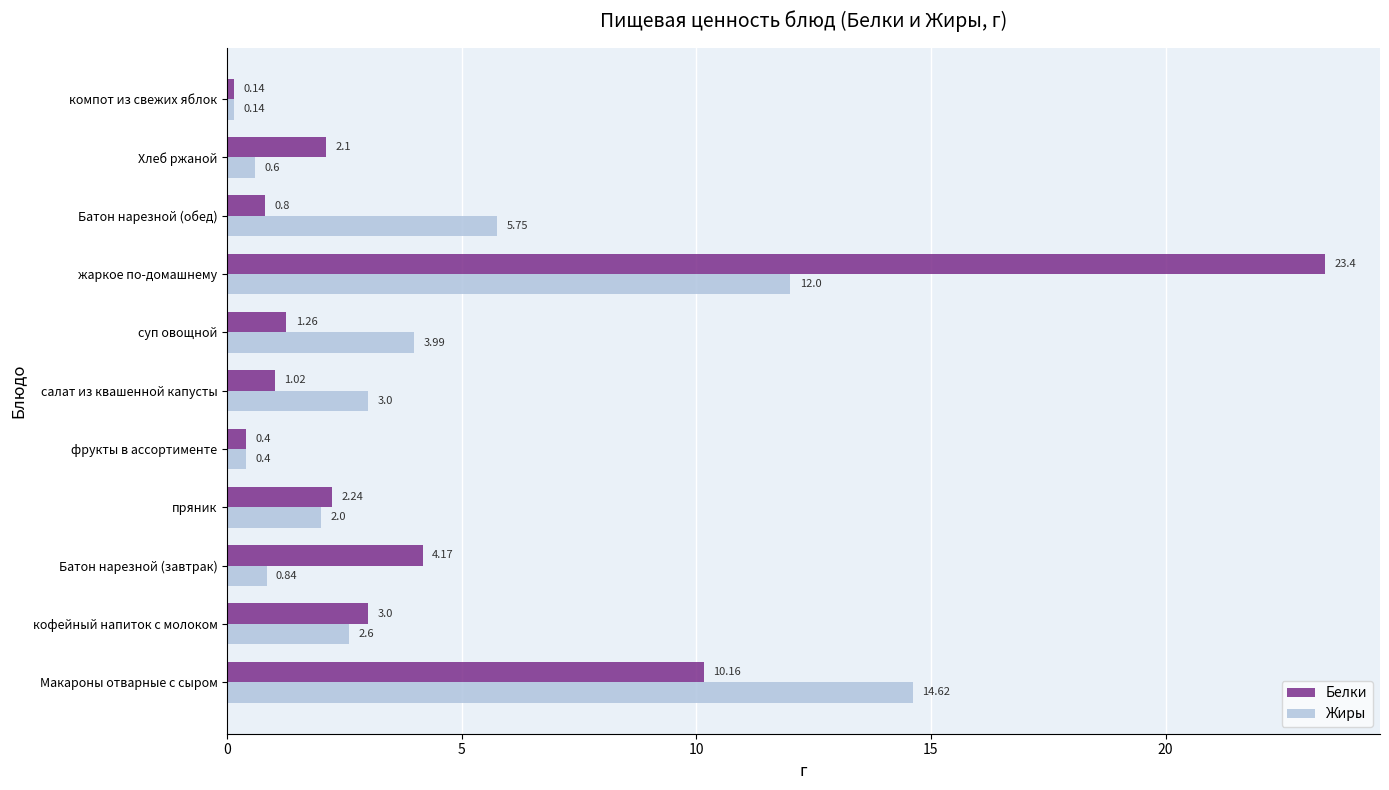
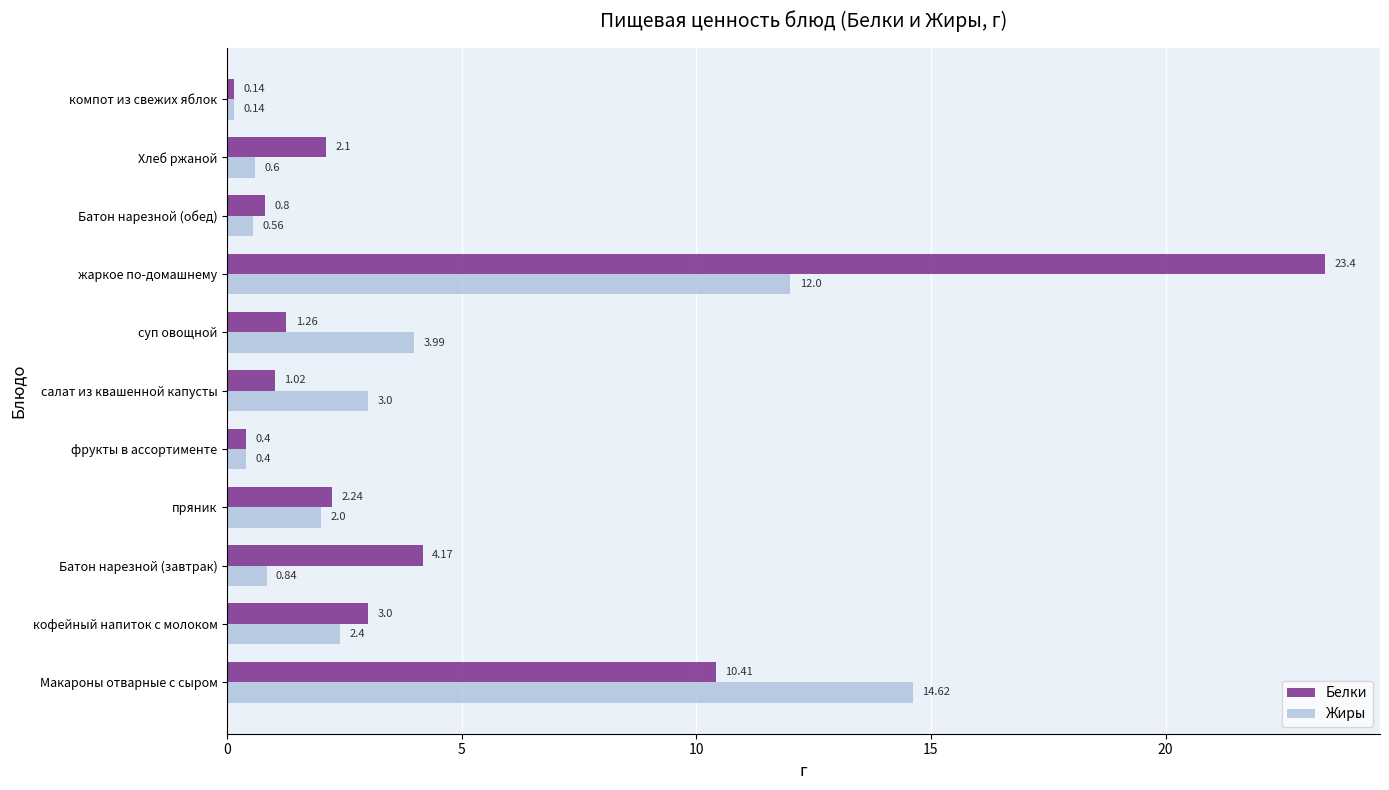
Жиры, Батон нарезной (обед): 5.75 -> 0.56
Жиры, кофейный напиток с молоком: 2.6 -> 2.4
Белки, Макароны отварные с сыром: 10.16 -> 10.41
